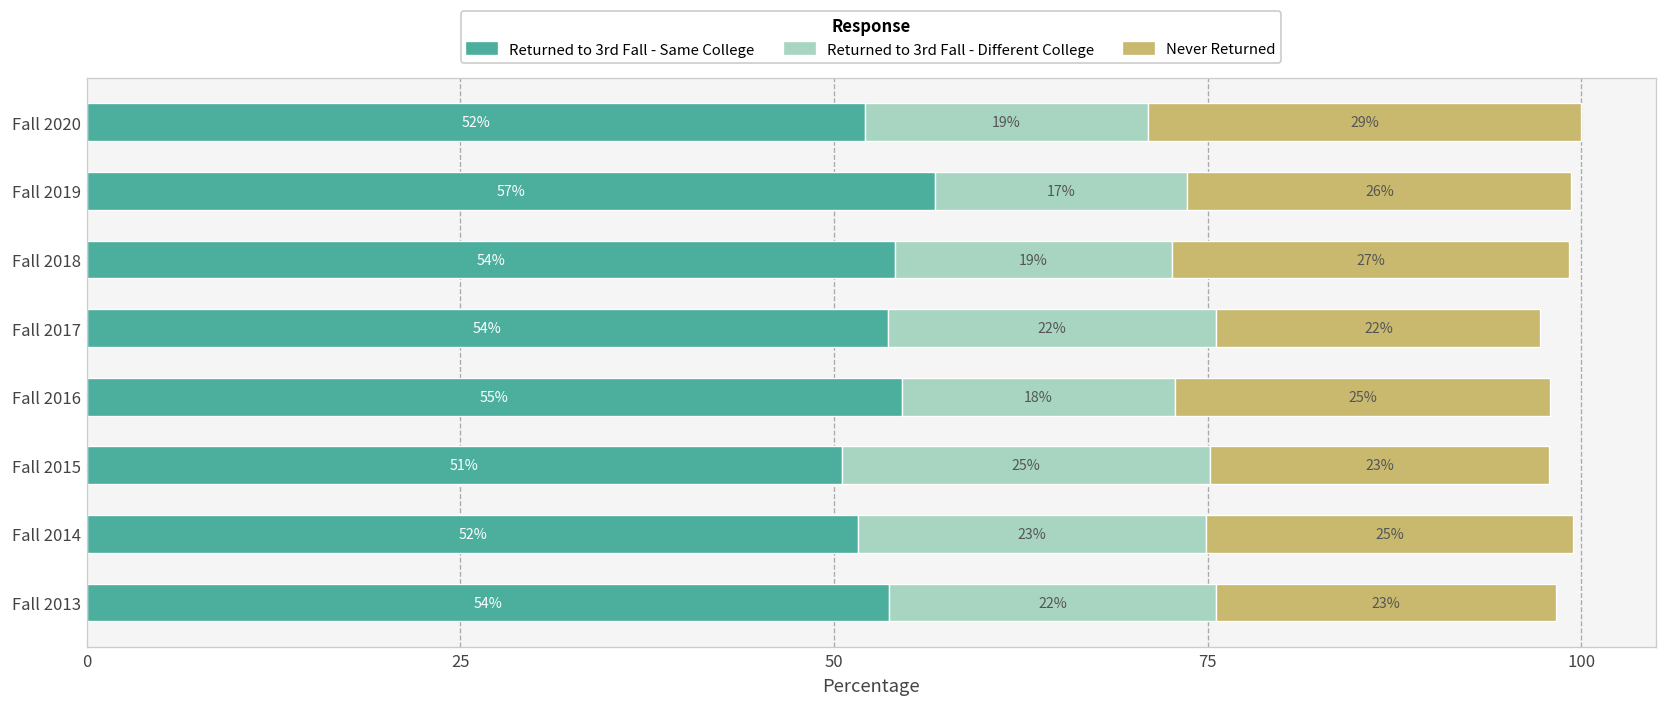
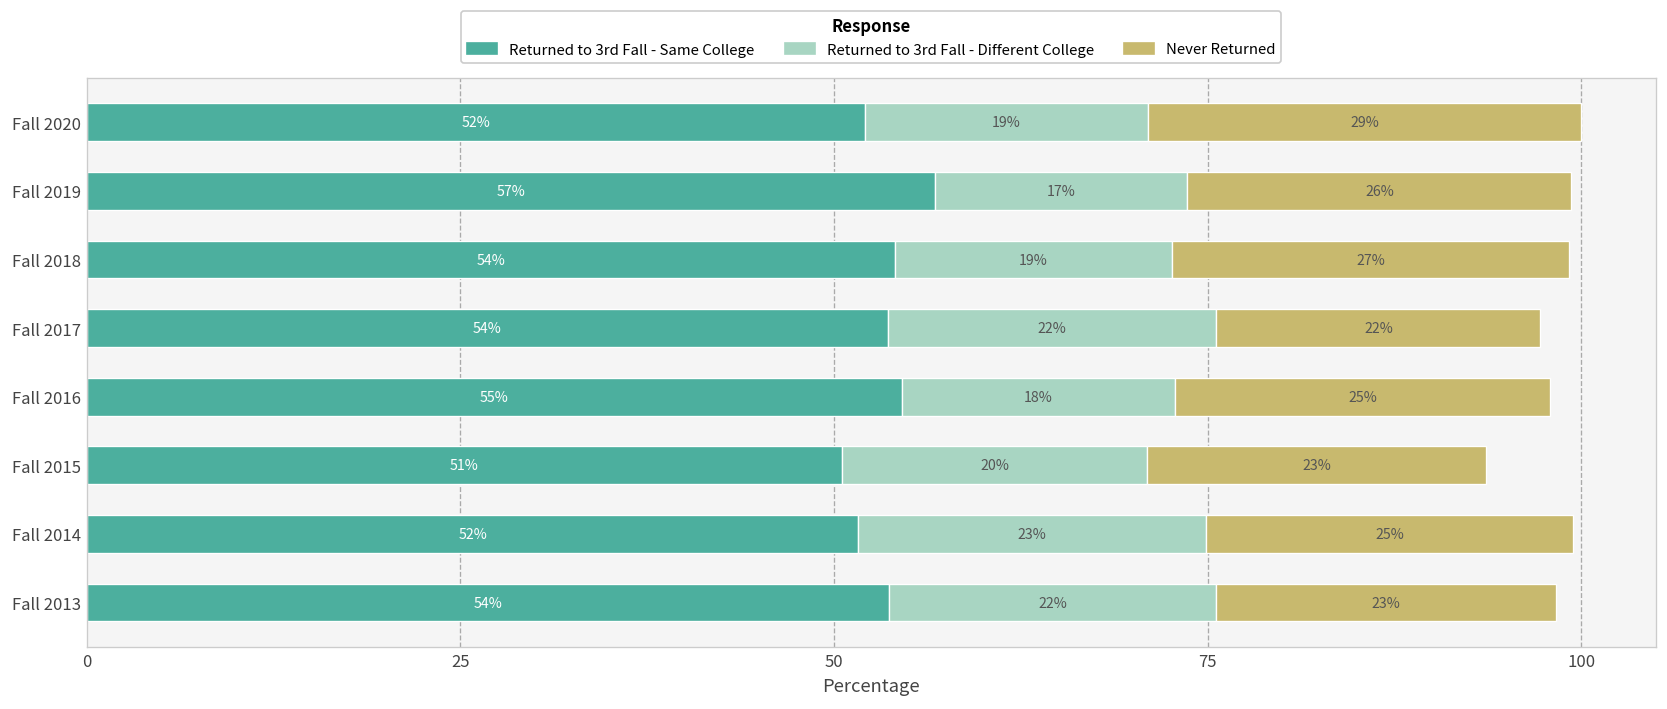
Returned to 3rd Fall - Different College, Fall 2015: 25% -> 20%
